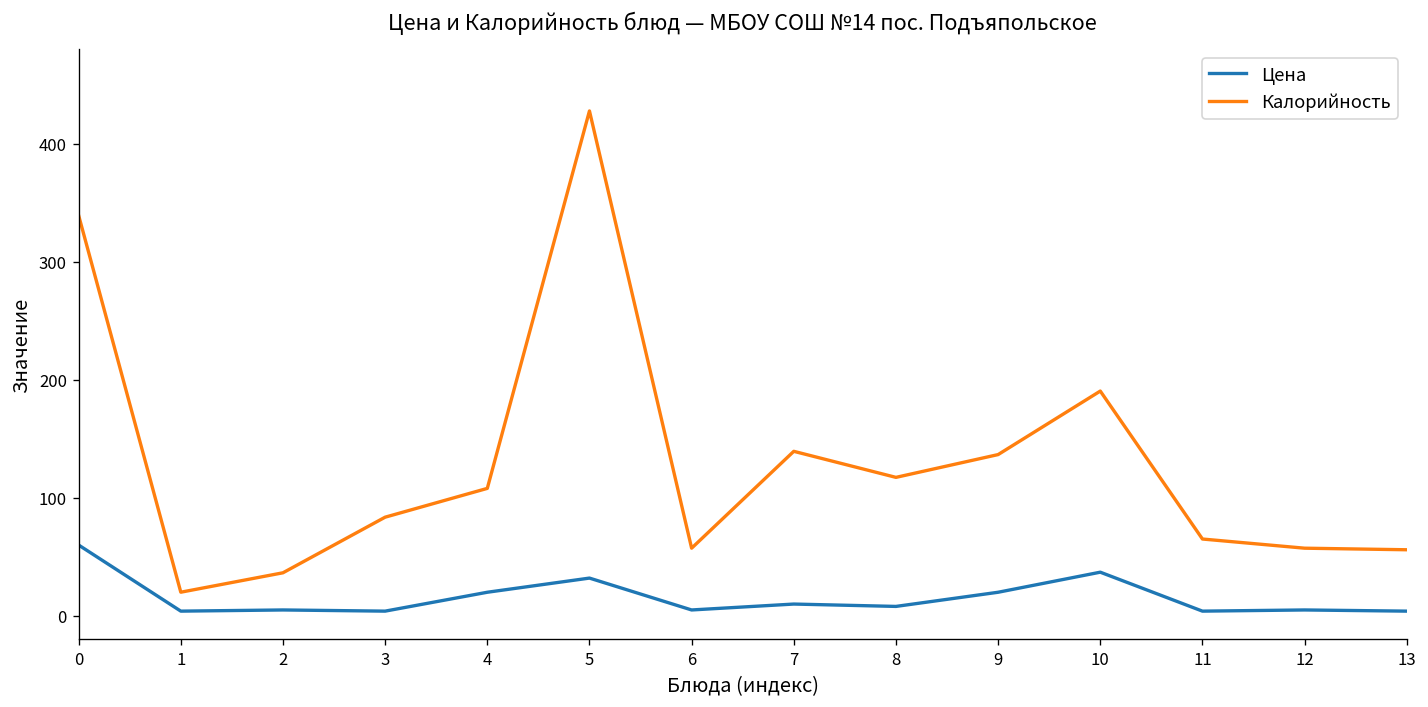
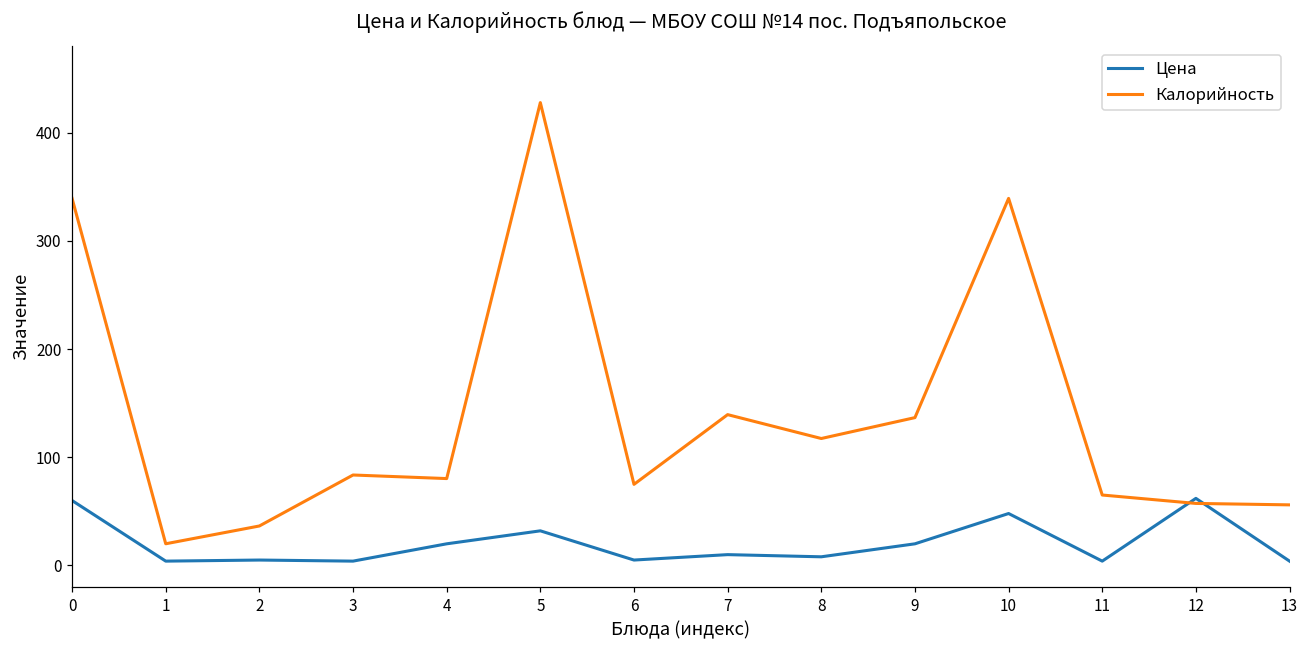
Калорийность, 4: 110 -> 80
Калорийность, 6: 60 -> 70
Цена, 10: 40 -> 50
Калорийность, 10: 190 -> 340
Цена, 12: 10 -> 60
